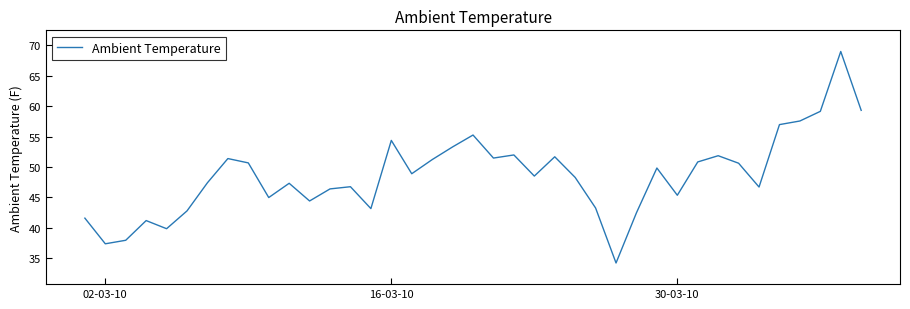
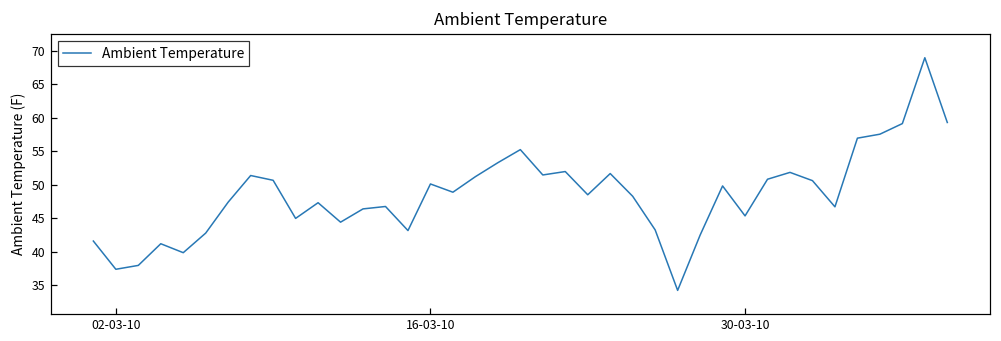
16-03-10: 54 -> 50
